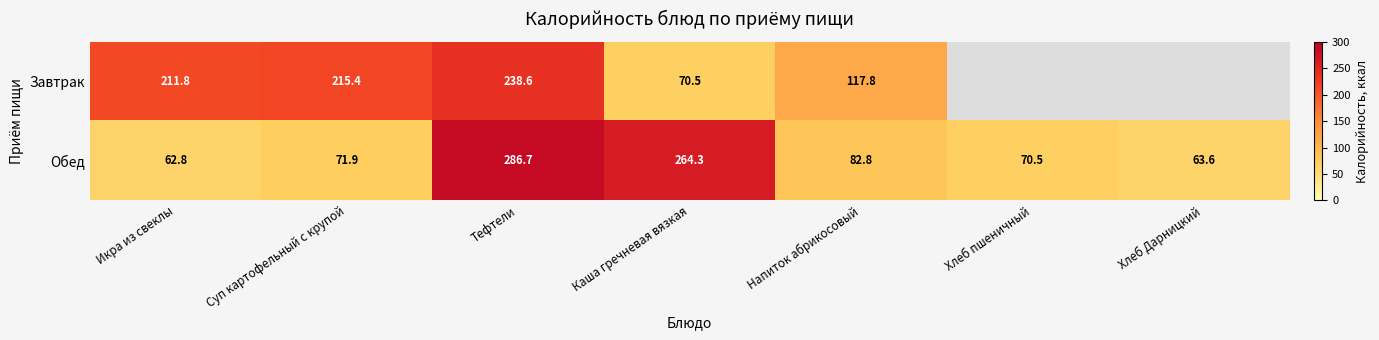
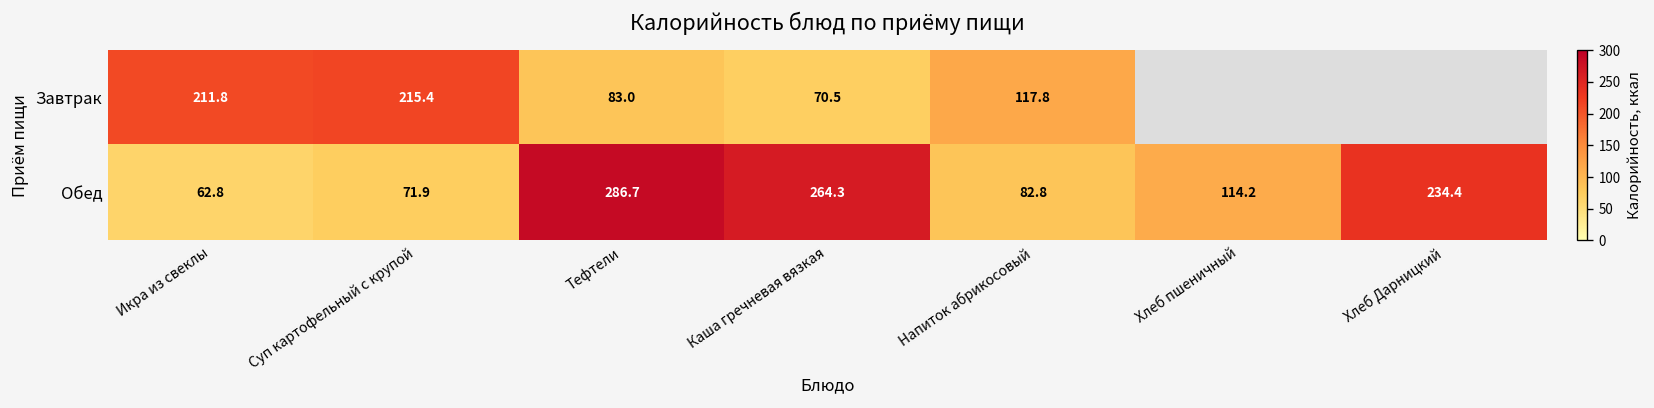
Завтрак, Тефтели: 238.6 -> 83.0
Обед, Хлеб пшеничный: 70.5 -> 114.2
Обед, Хлеб Дарницкий: 63.6 -> 234.4
